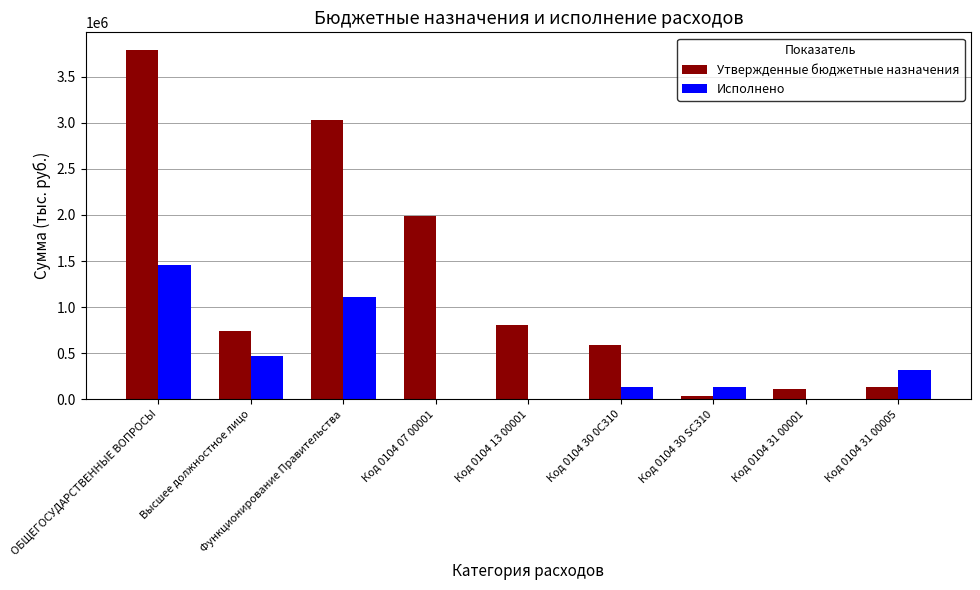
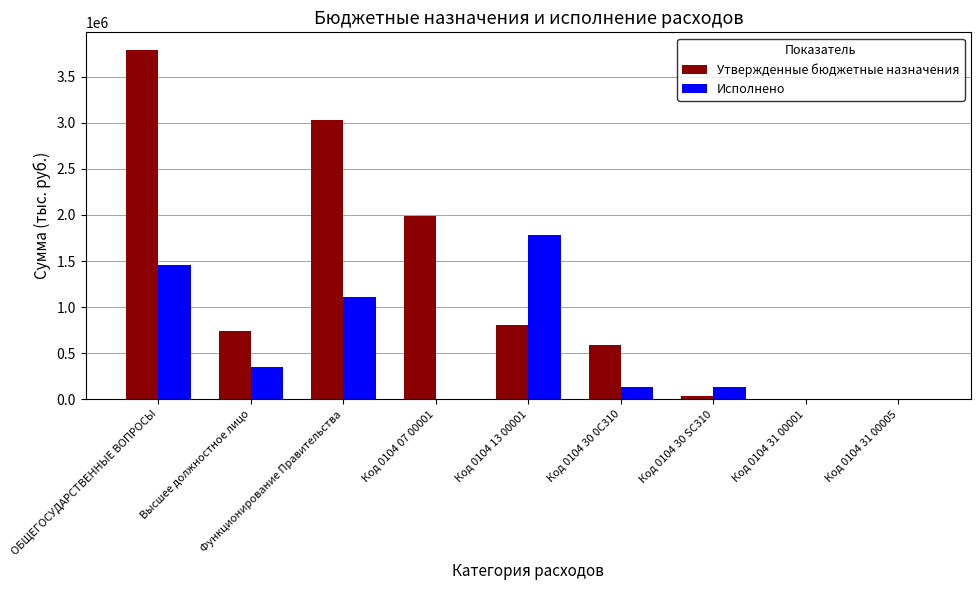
Исполнено, Высшее должностное лицо: 500000 -> 300000
Исполнено, Код 0104 13 00001: 0 -> 1800000
Утвержденные бюджетные назначения, Код 0104 31 00001: 100000 -> 0
Утвержденные бюджетные назначения, Код 0104 31 00005: 100000 -> 0
Исполнено, Код 0104 31 00005: 300000 -> 0
